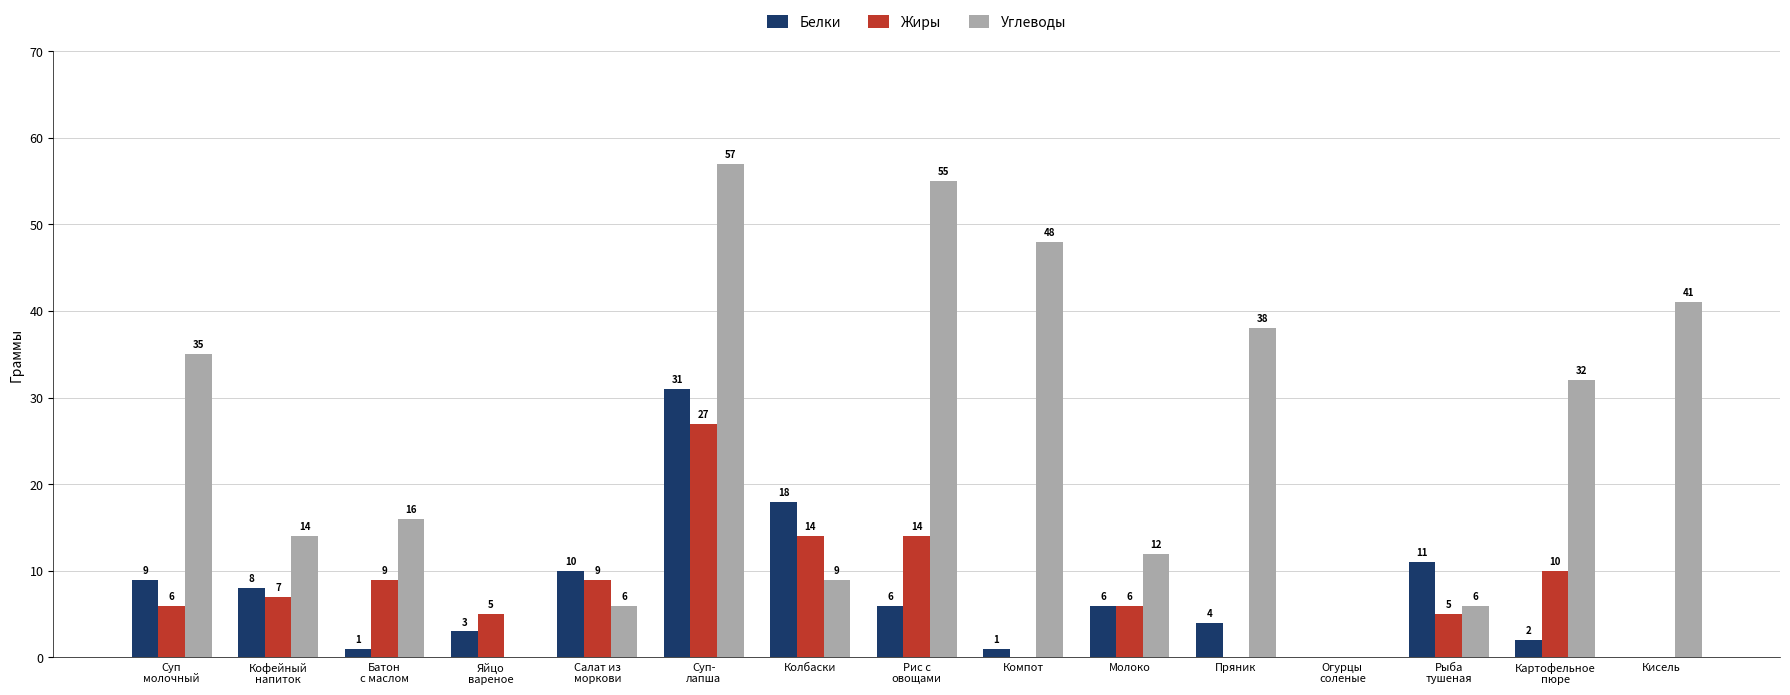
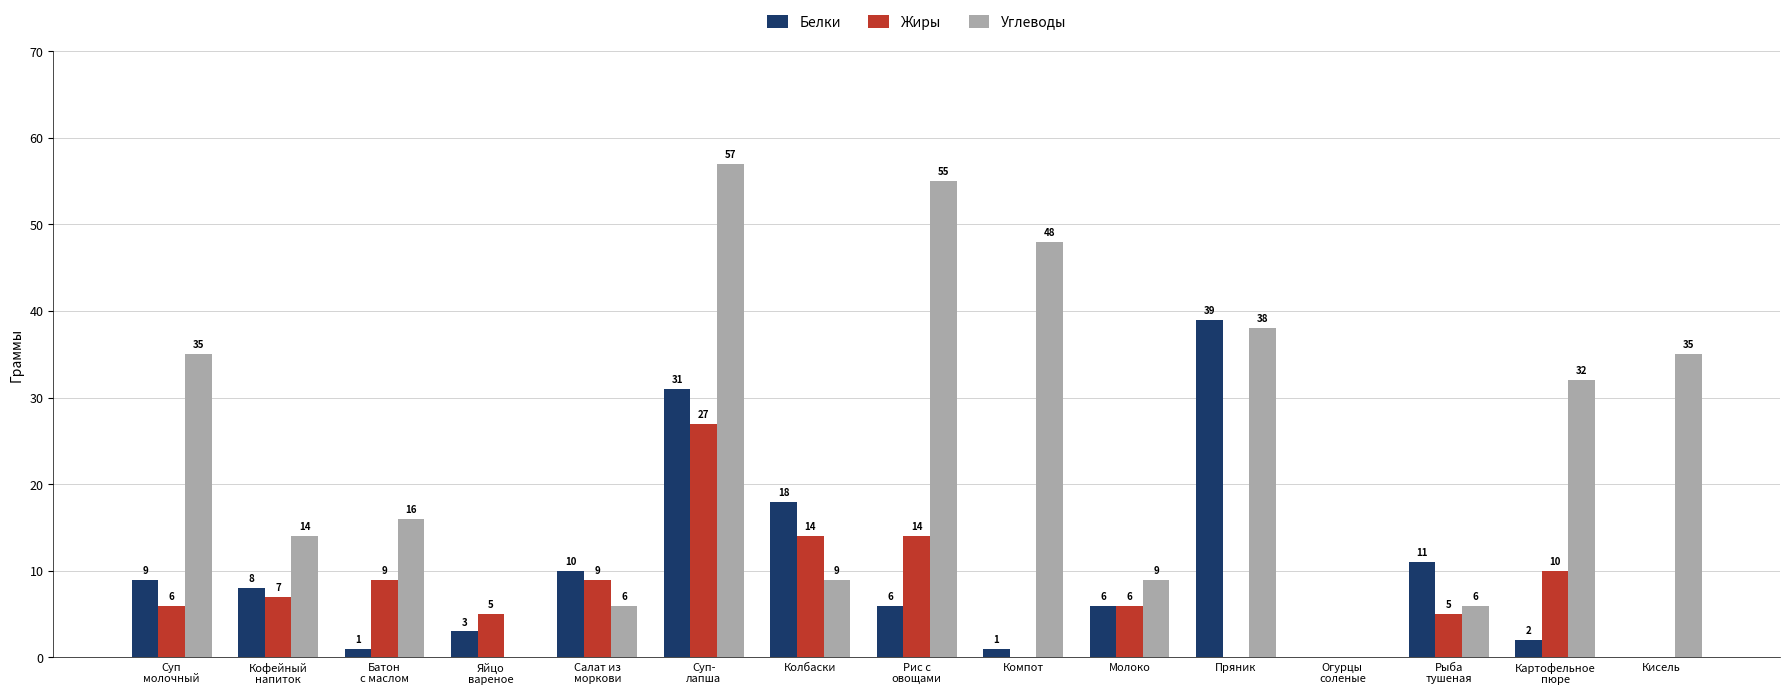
Углеводы, Молоко: 12 -> 9
Белки, Пряник: 4 -> 39
Углеводы, Кисель: 41 -> 35
